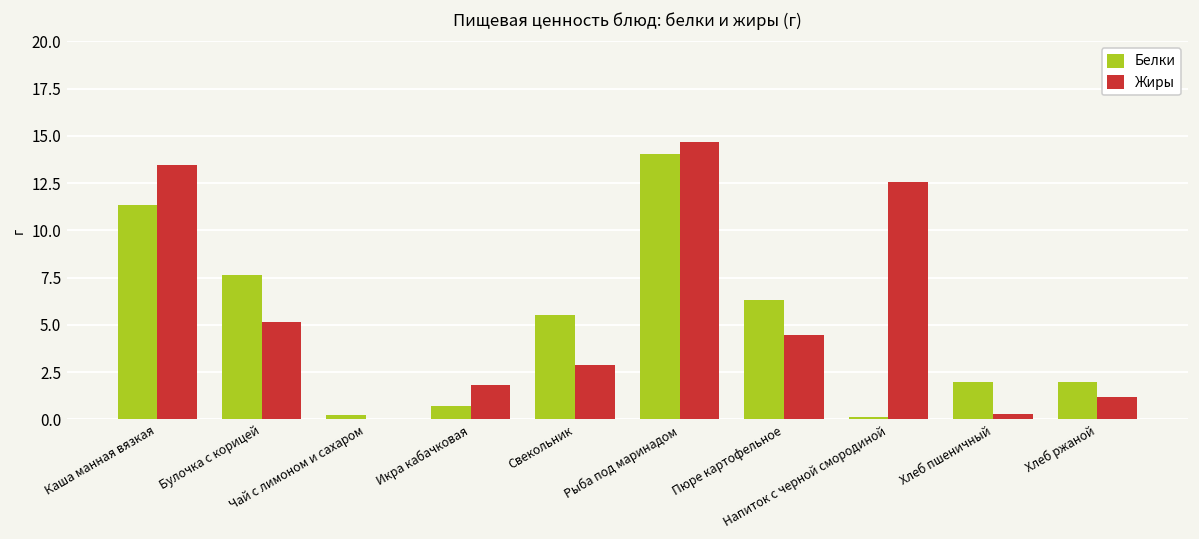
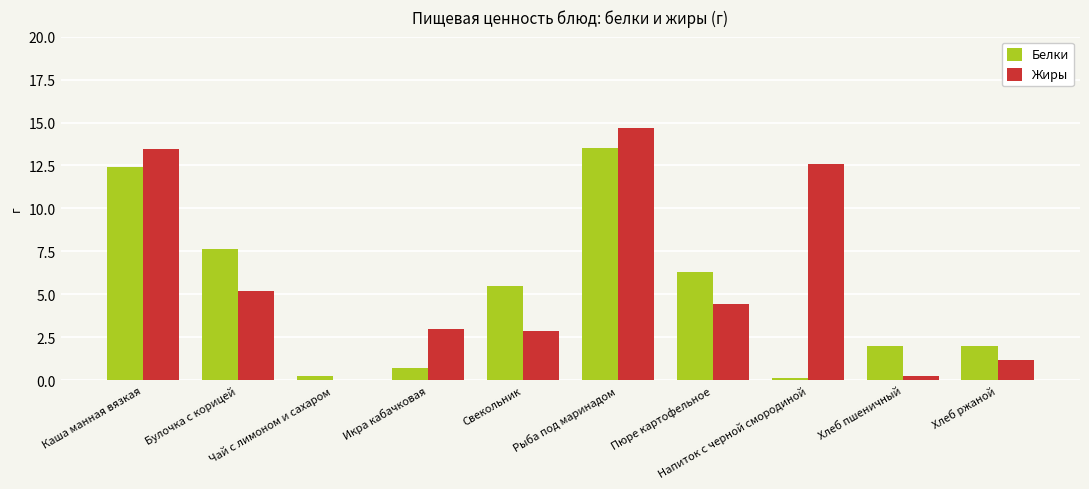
Белки, Каша манная вязкая: 11.3 -> 12.4
Жиры, Икра кабачковая: 1.8 -> 3.0
Белки, Рыба под маринадом: 14.0 -> 13.5
